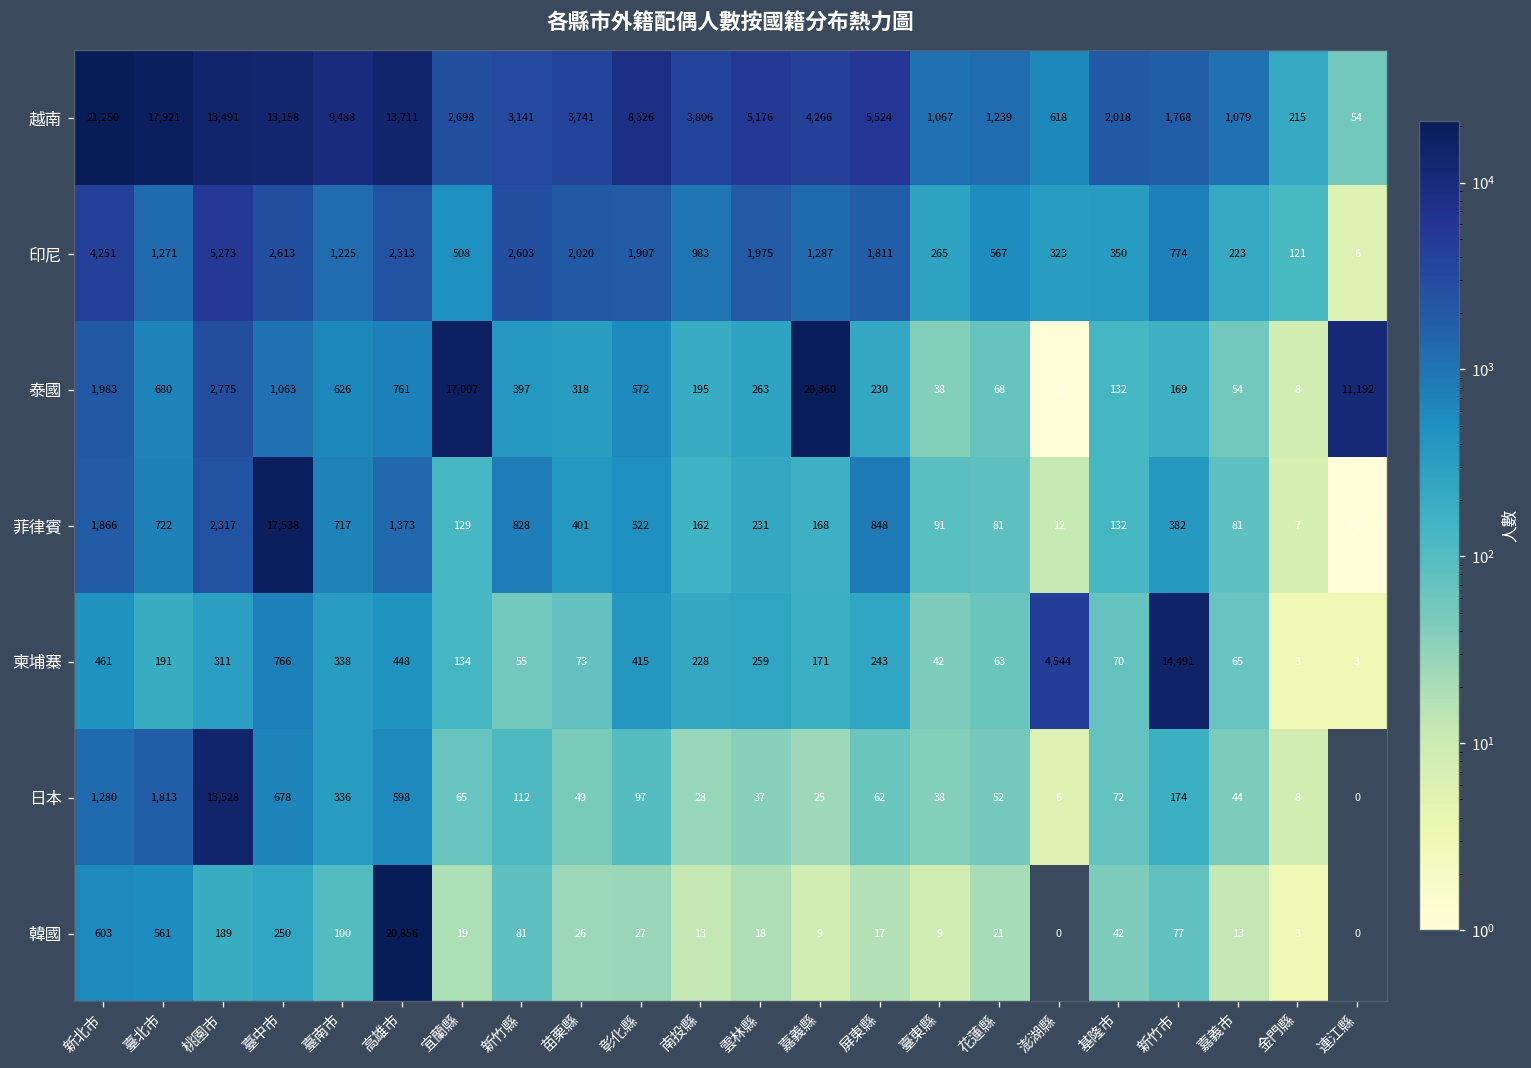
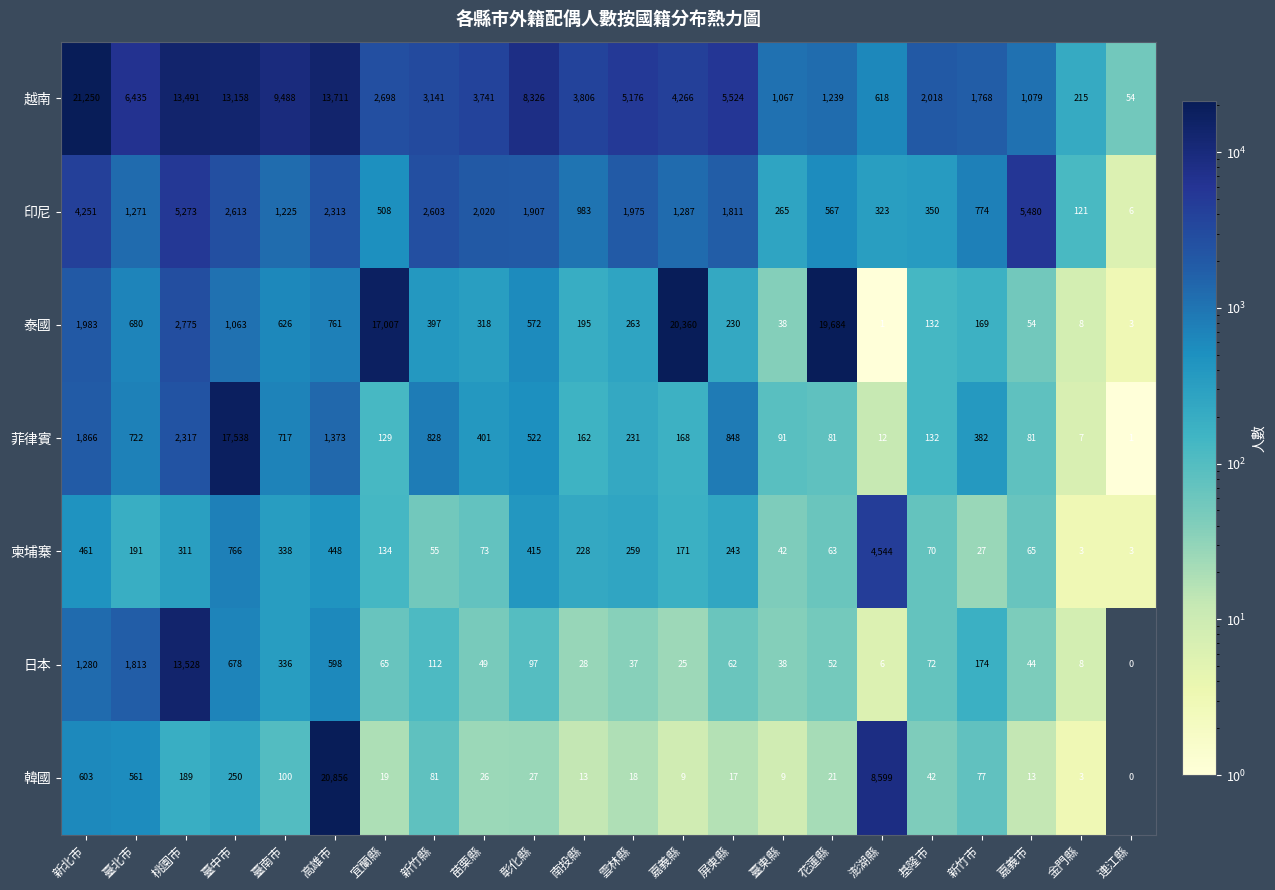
越南, 臺北市: 17,921 -> 6,435
印尼, 嘉義市: 223 -> 5,480
泰國, 花蓮縣: 68 -> 19,684
泰國, 連江縣: 11,192 -> 3
柬埔寨, 新竹市: 14,491 -> 27
韓國, 澎湖縣: 0 -> 8,599
